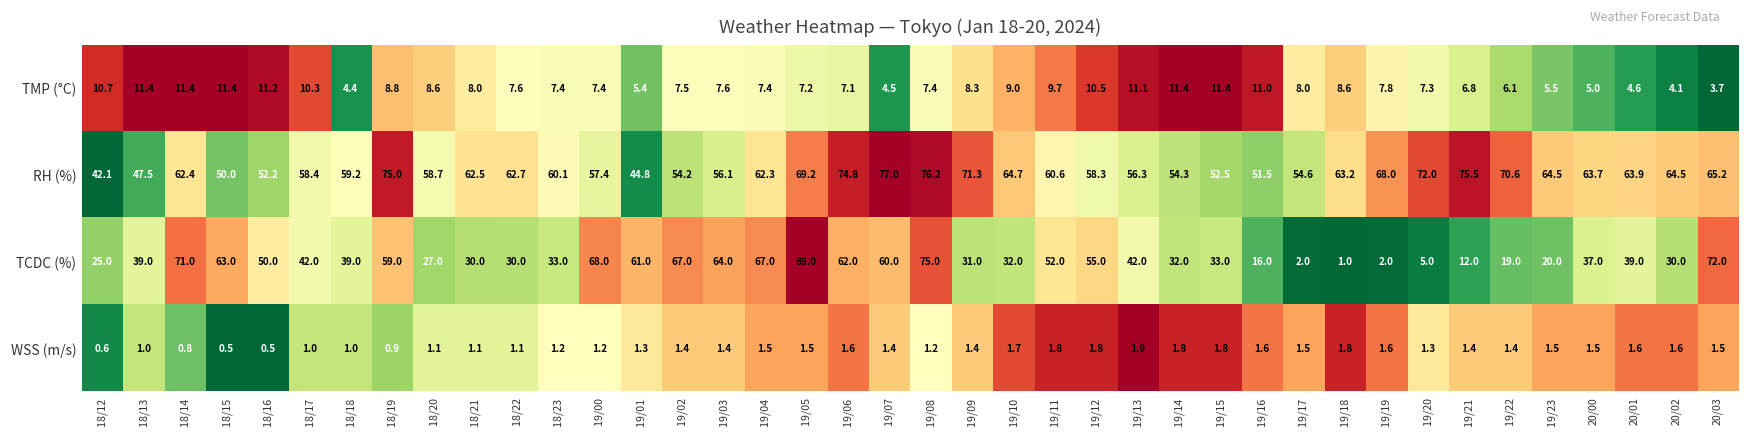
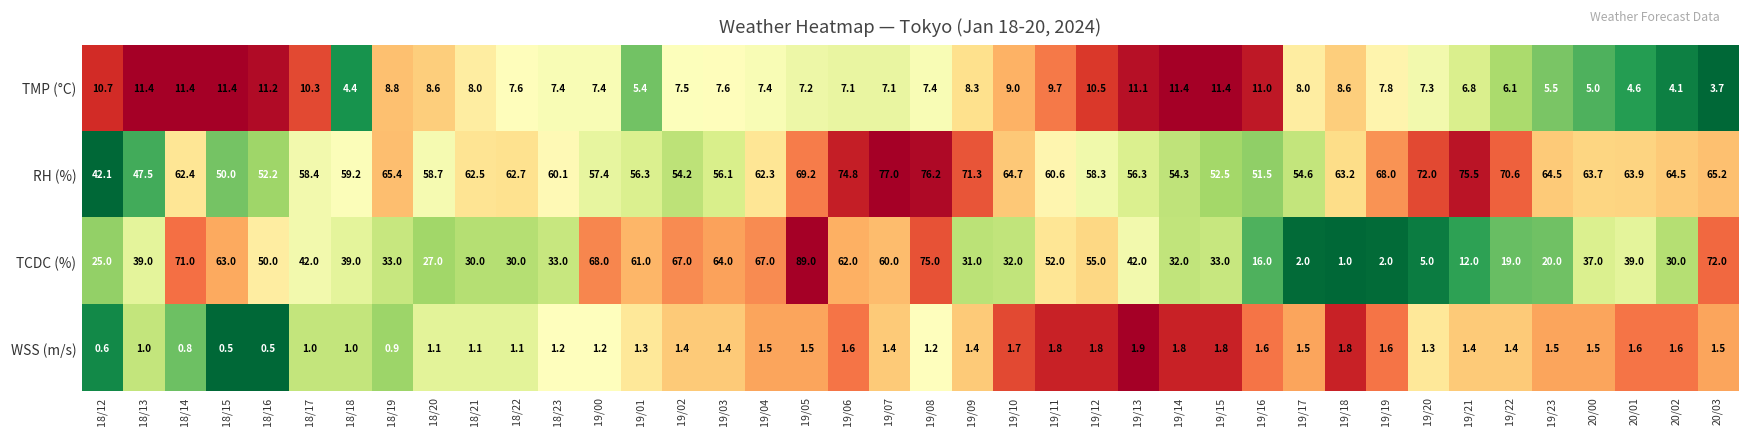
TMP (°C), 19/07: 4.5 -> 7.1
RH (%), 18/19: 75.0 -> 65.4
RH (%), 19/01: 44.8 -> 56.3
TCDC (%), 18/19: 59.0 -> 33.0
